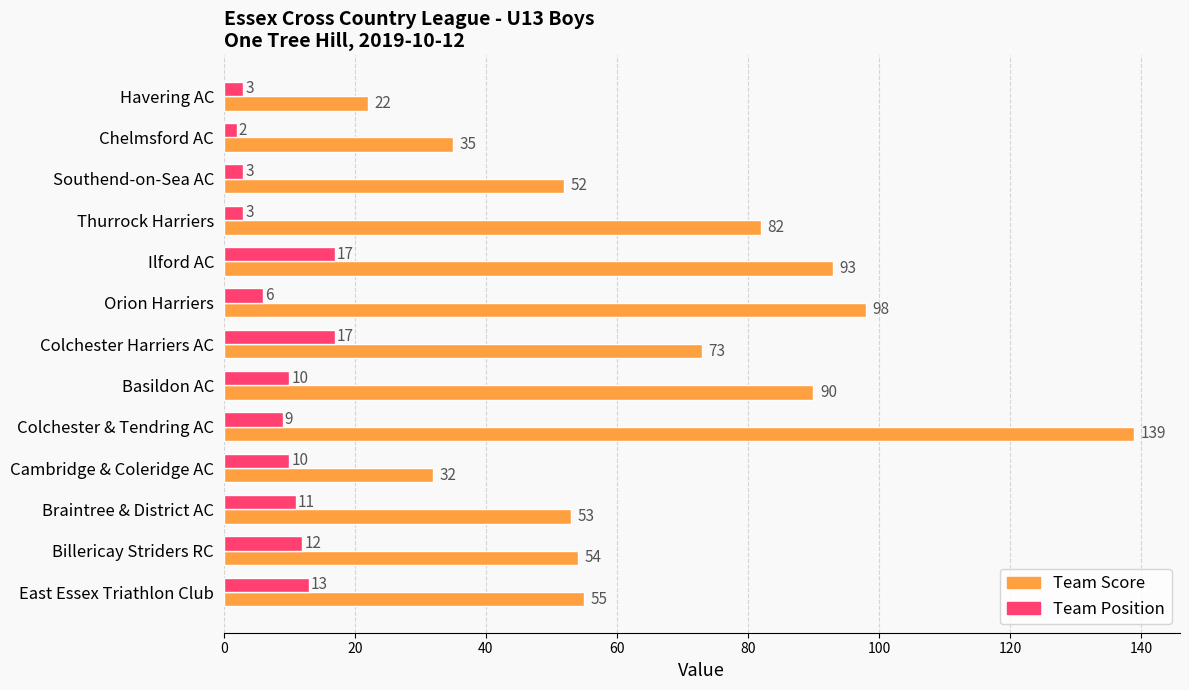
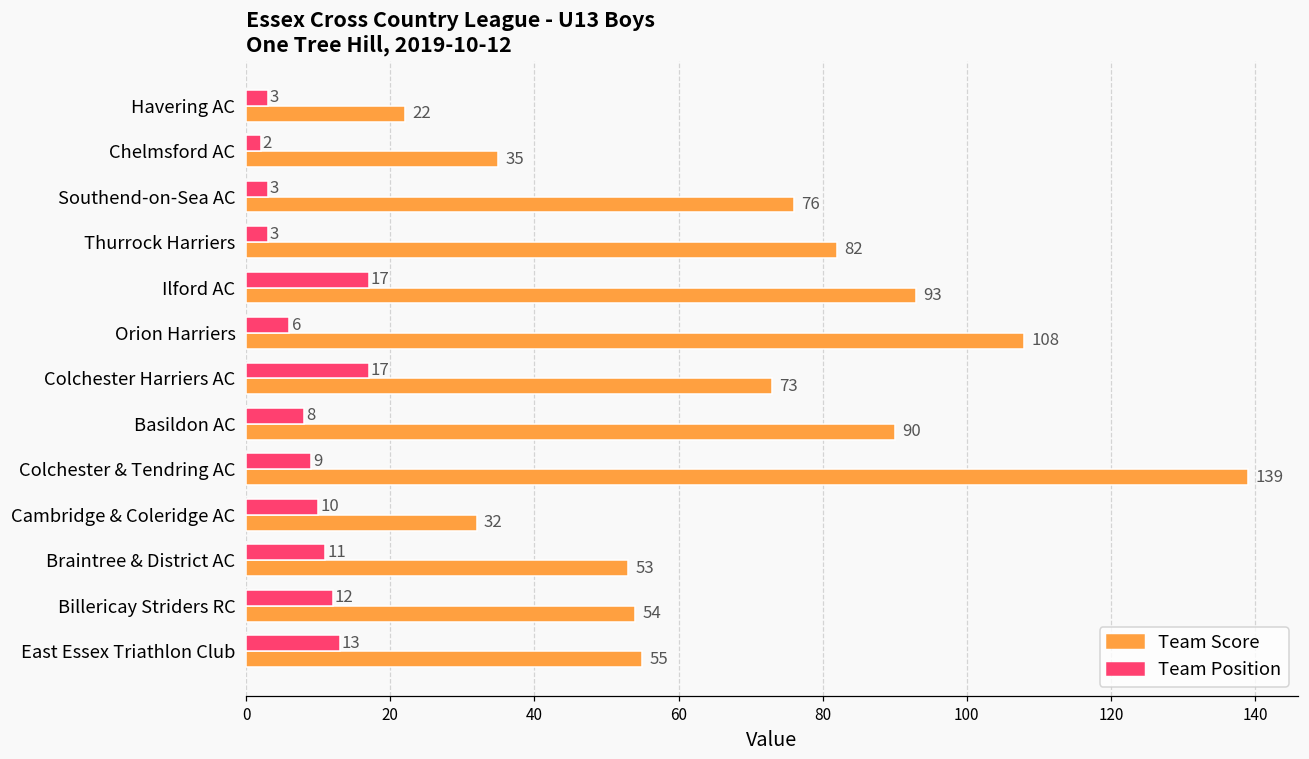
Team Score, Southend-on-Sea AC: 52 -> 76
Team Score, Orion Harriers: 98 -> 108
Team Position, Basildon AC: 10 -> 8
